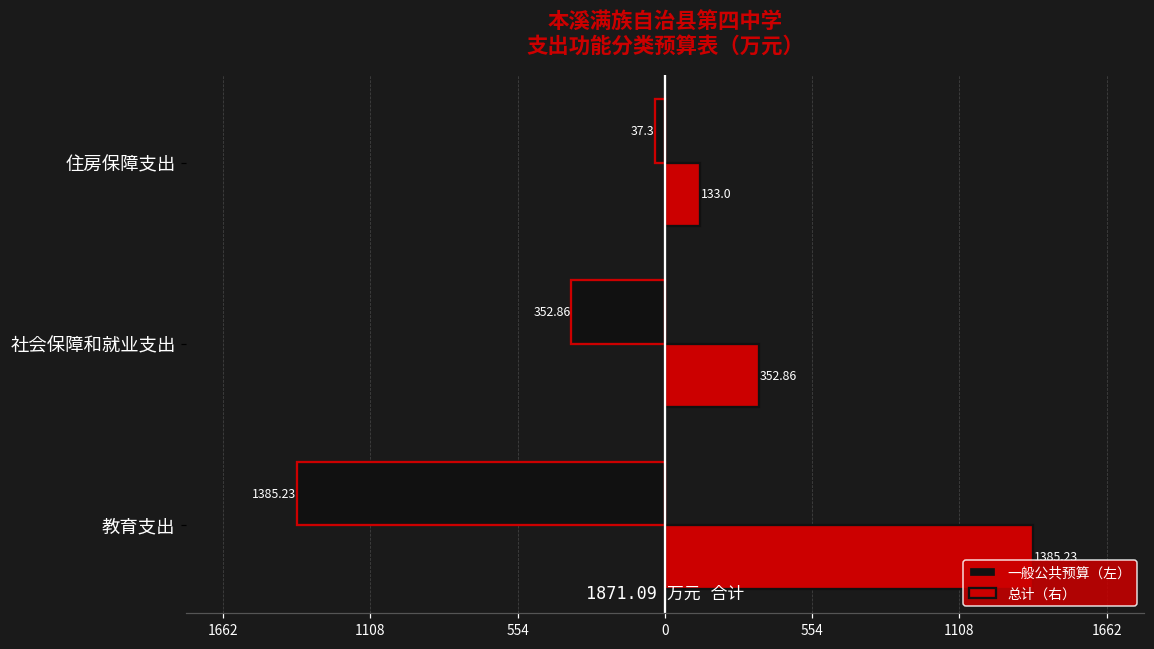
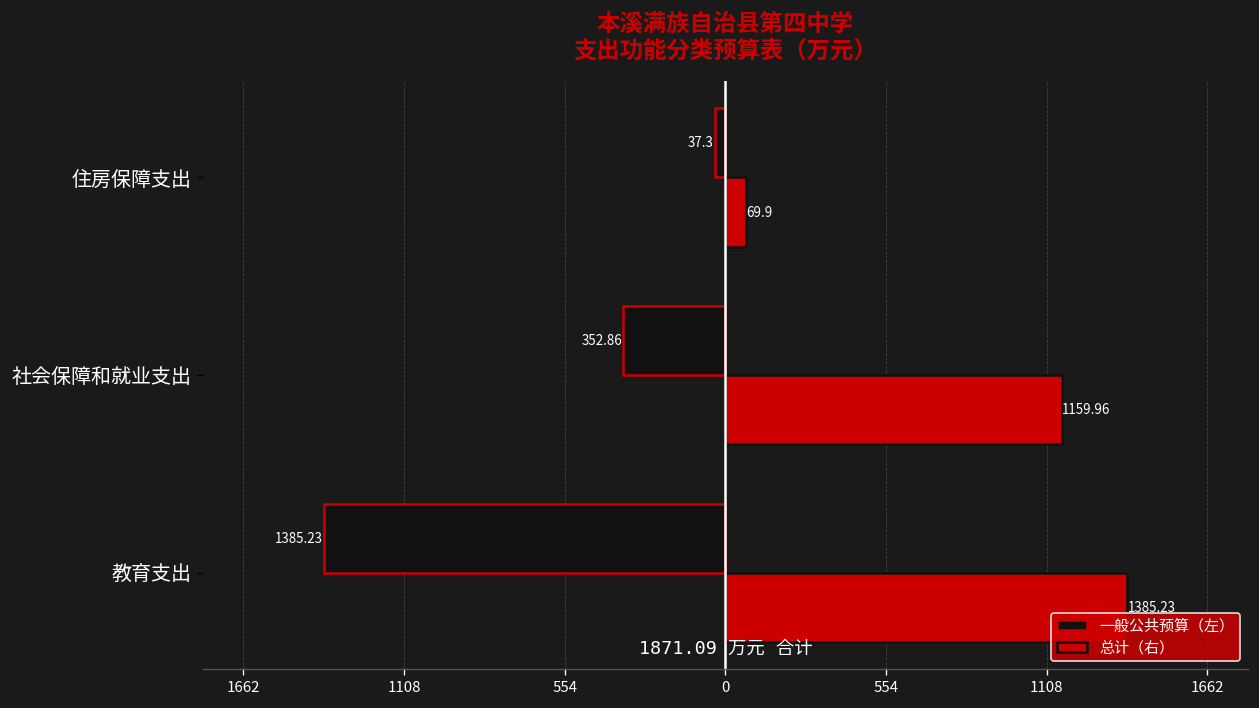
总计（右）, 住房保障支出: 133.0 -> 69.9
总计（右）, 社会保障和就业支出: 352.86 -> 1159.96
